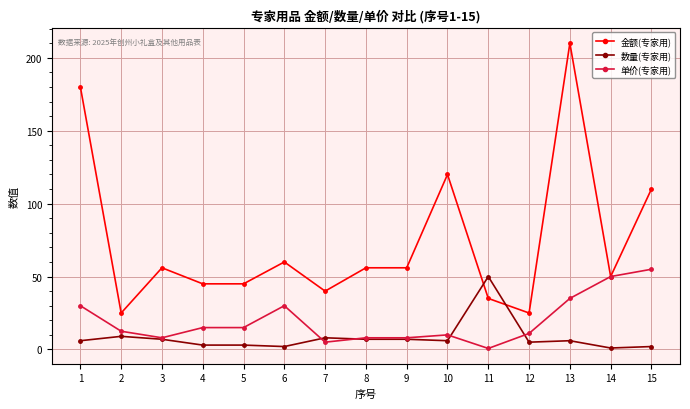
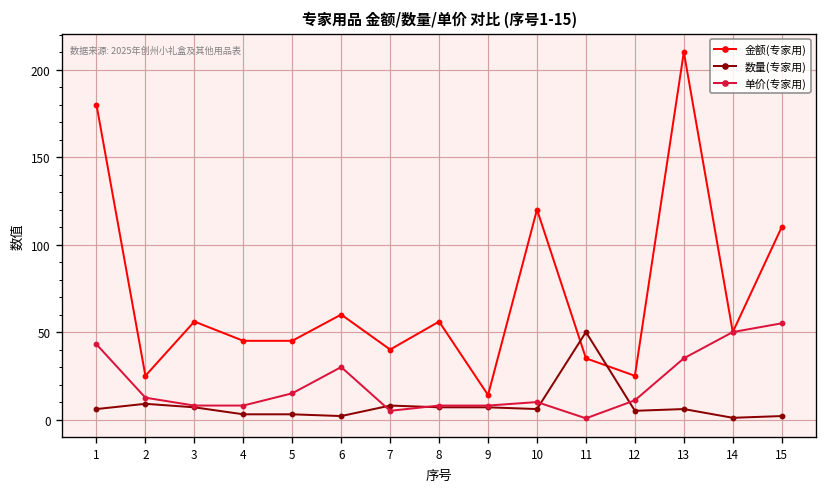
单价(专家用), 1: 30 -> 43
单价(专家用), 4: 15 -> 8
金额(专家用), 9: 56 -> 14
